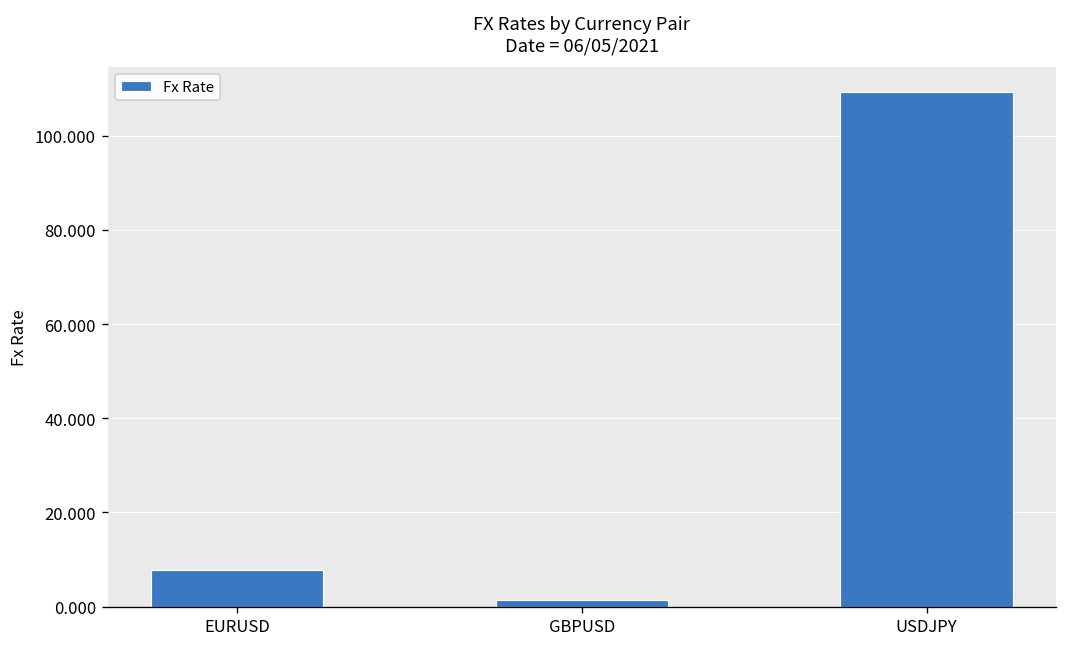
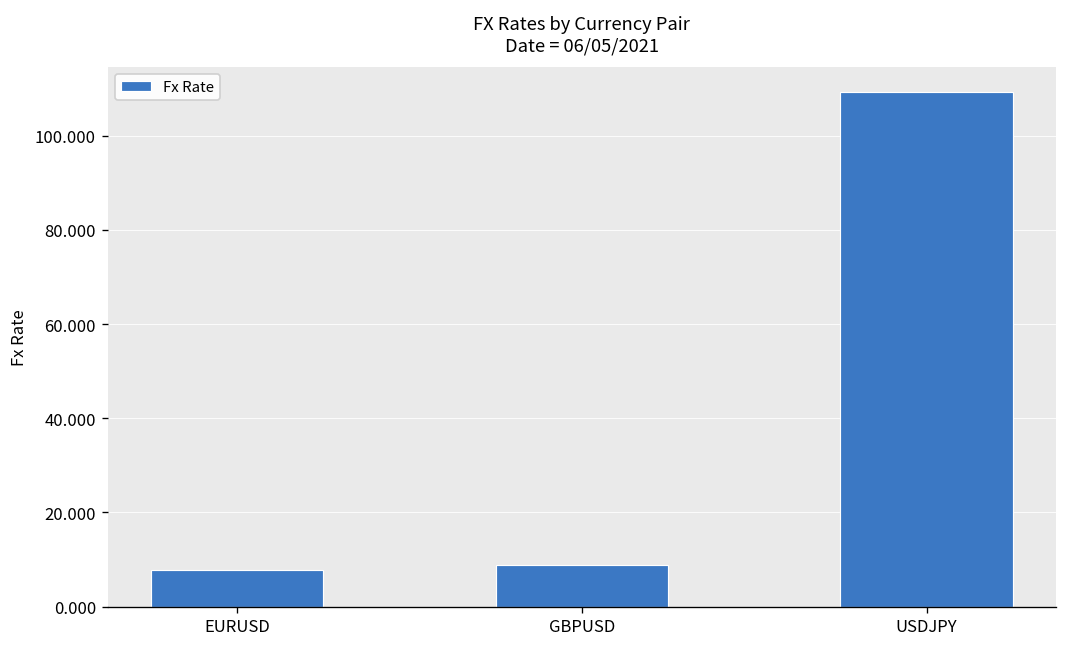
GBPUSD: 1 -> 9
